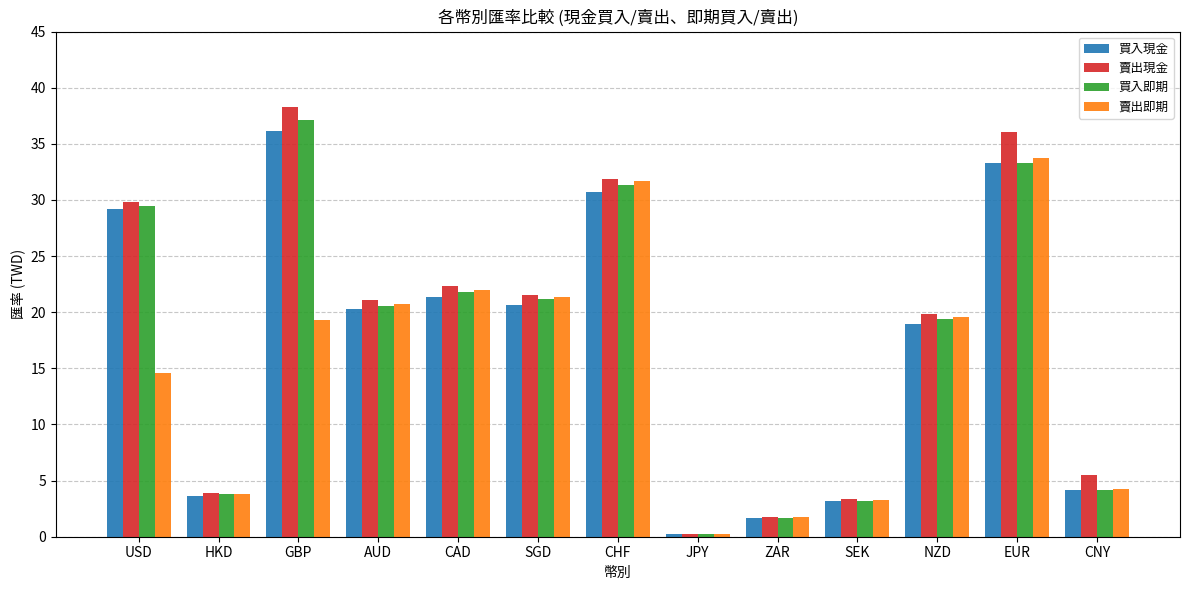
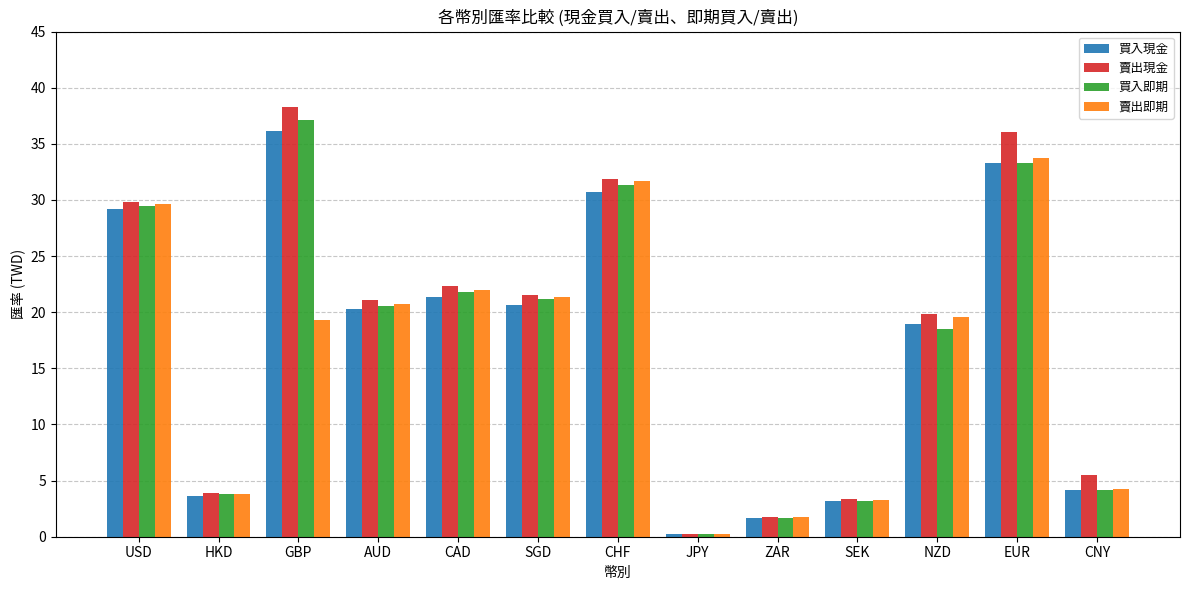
賣出即期, USD: 14.6 -> 29.6
買入即期, NZD: 19.4 -> 18.5
